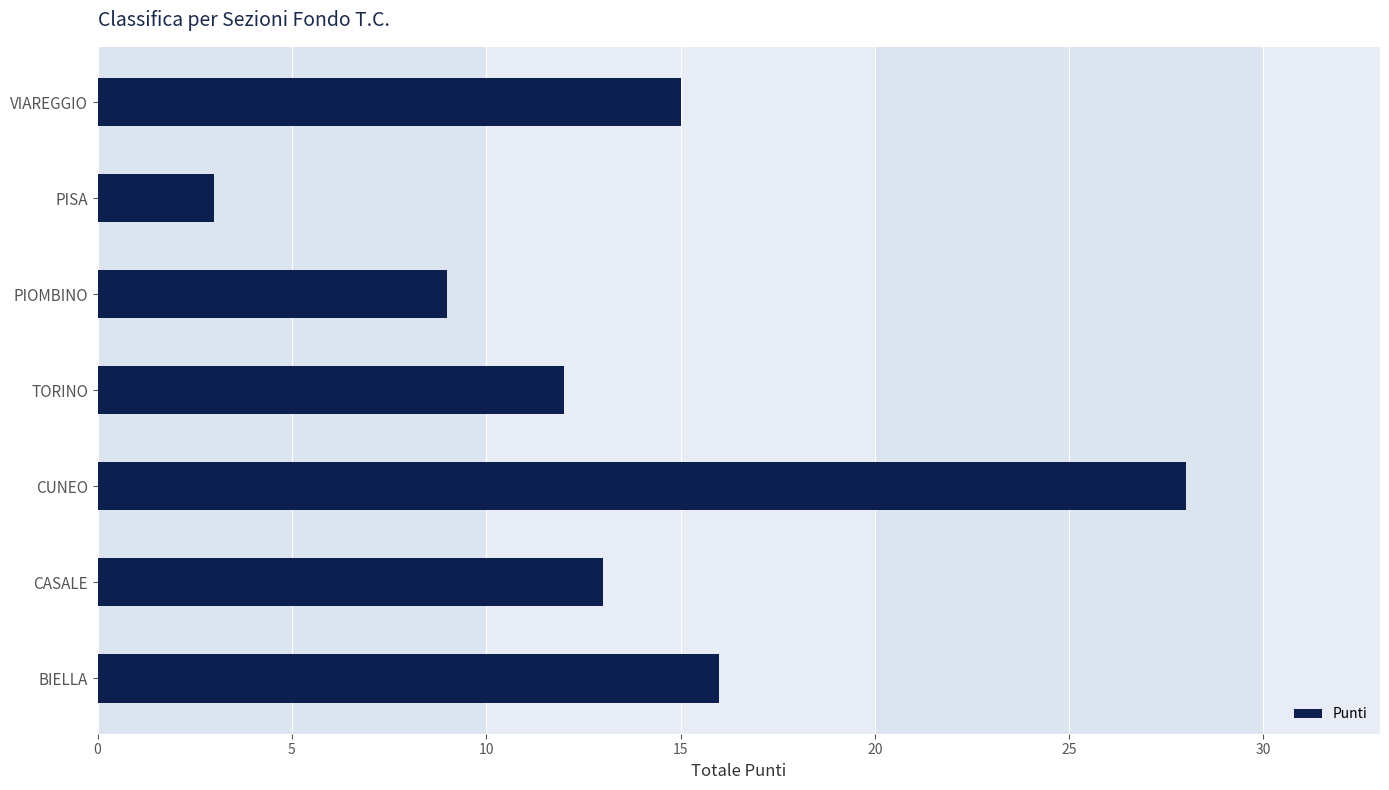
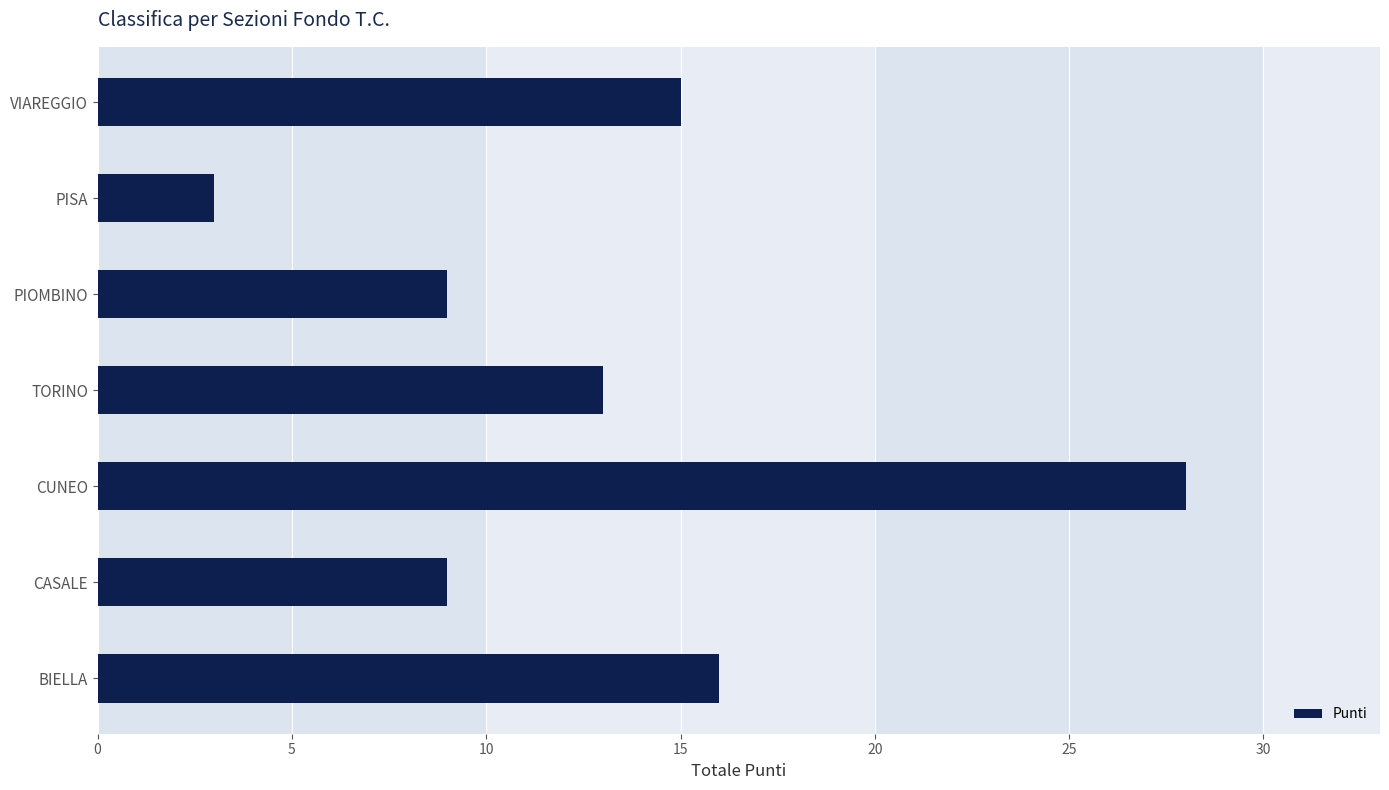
TORINO: 12 -> 13
CASALE: 13 -> 9
